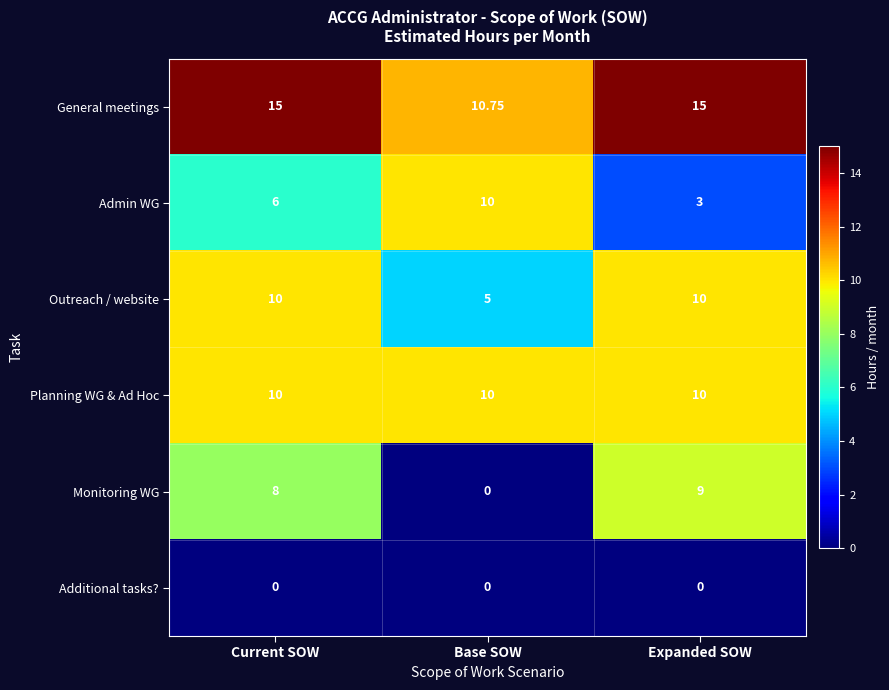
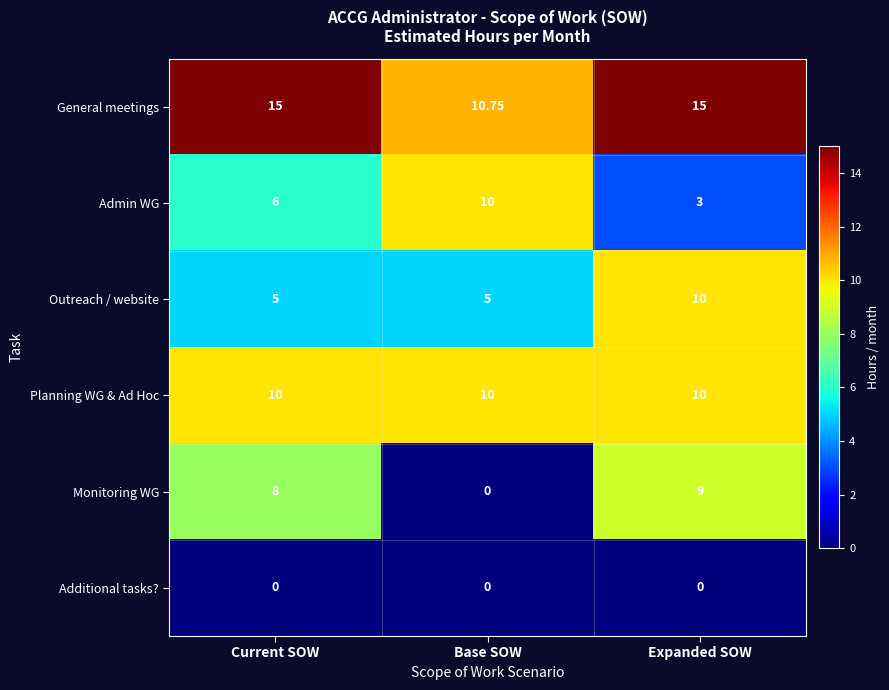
Outreach / website, Current SOW: 10 -> 5
